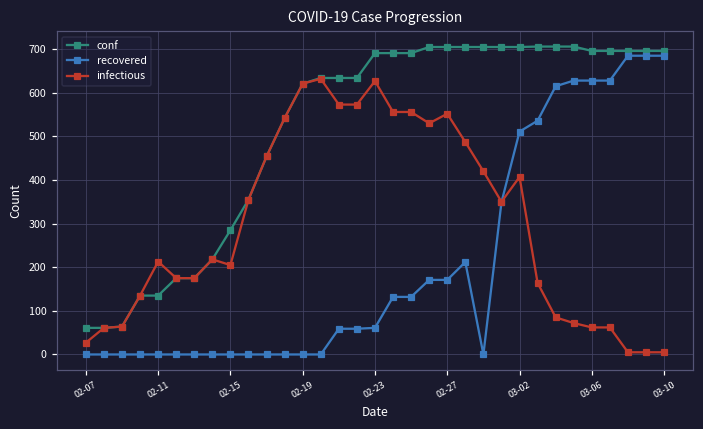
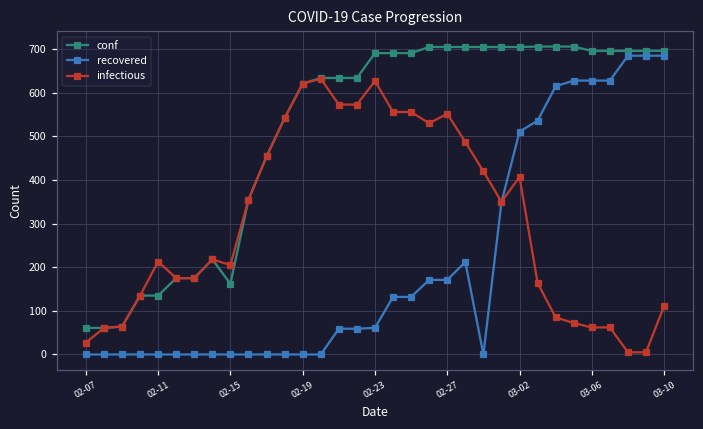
conf, 02-15: 290 -> 160
infectious, 03-10: 10 -> 110
